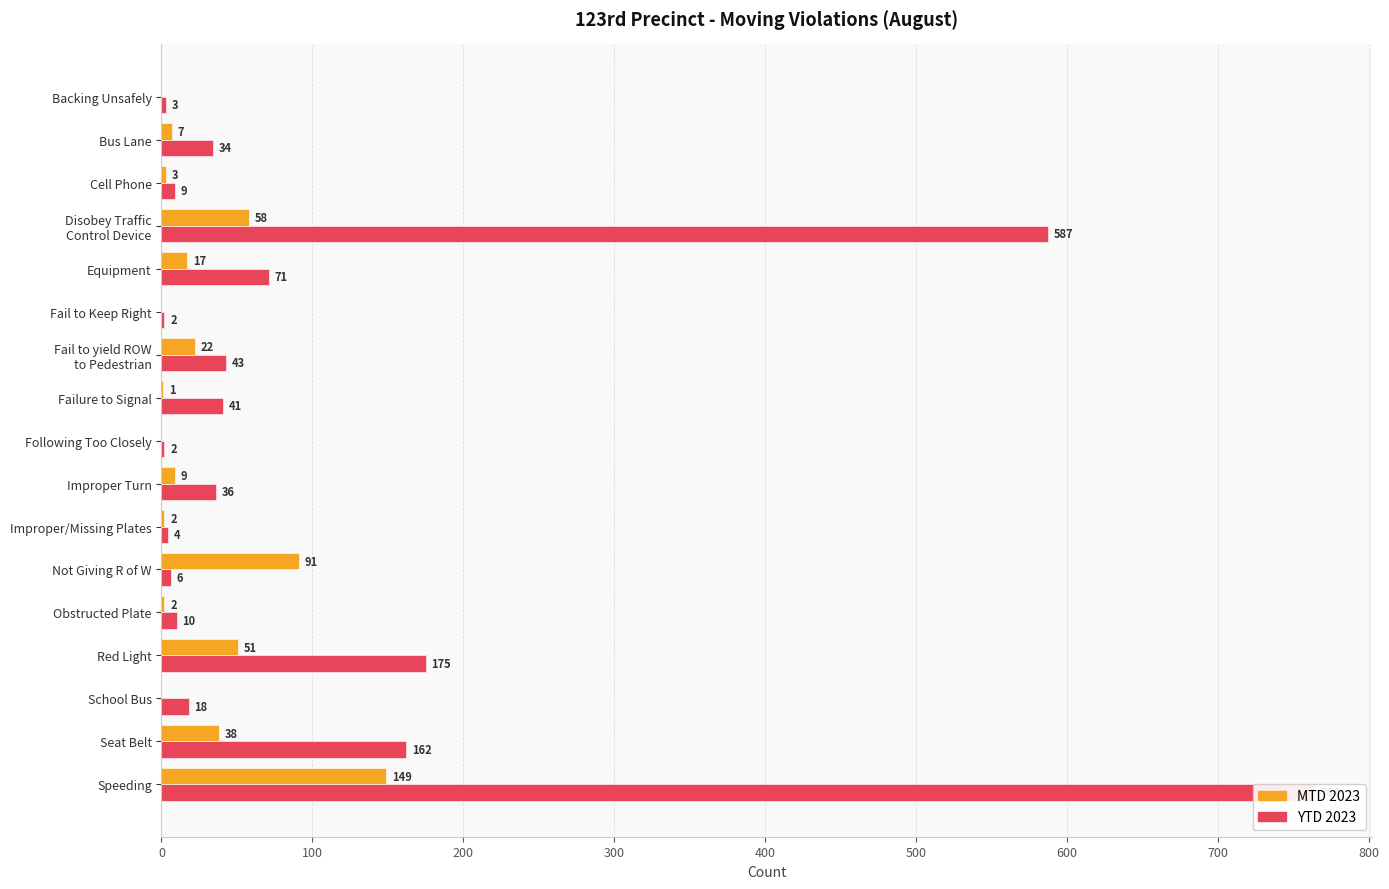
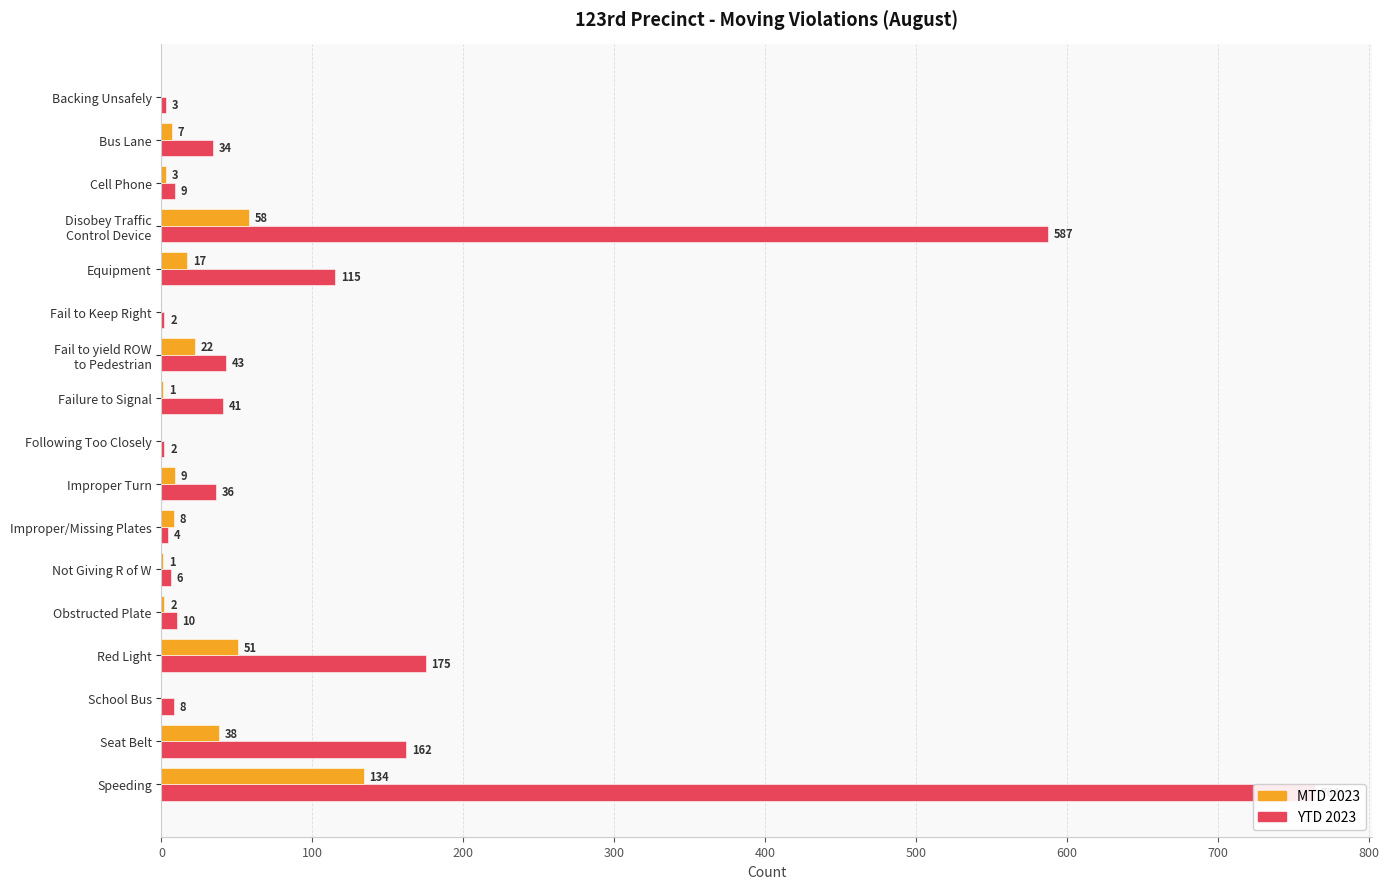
YTD 2023, Equipment: 71 -> 115
MTD 2023, Improper/Missing Plates: 2 -> 8
MTD 2023, Not Giving R of W: 91 -> 1
YTD 2023, School Bus: 18 -> 8
MTD 2023, Speeding: 149 -> 134
